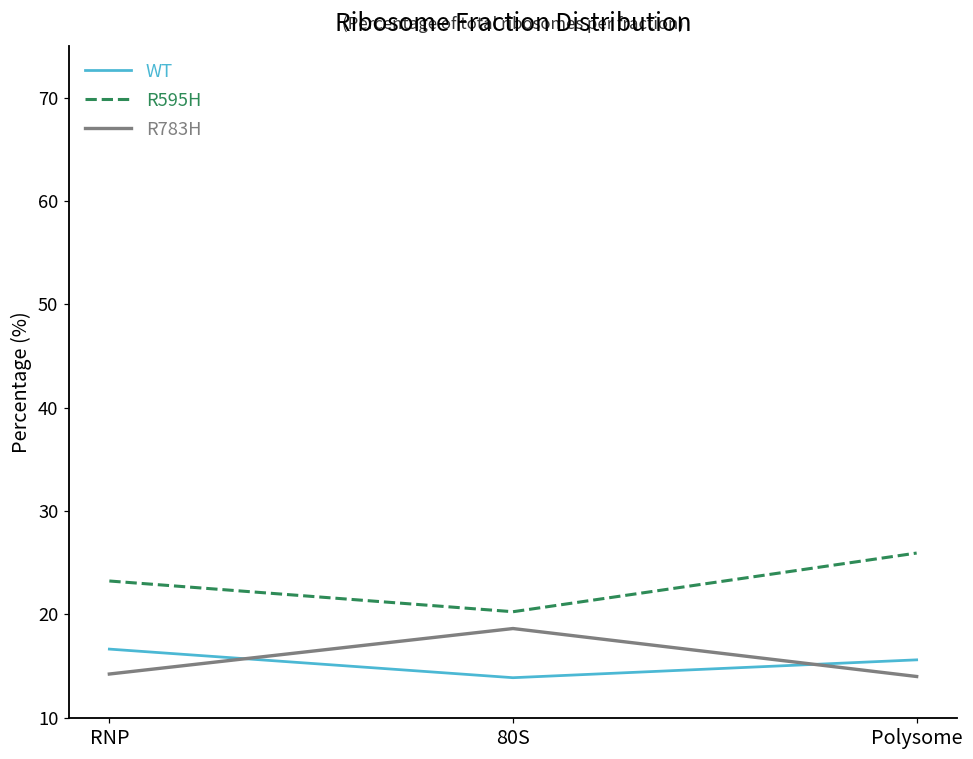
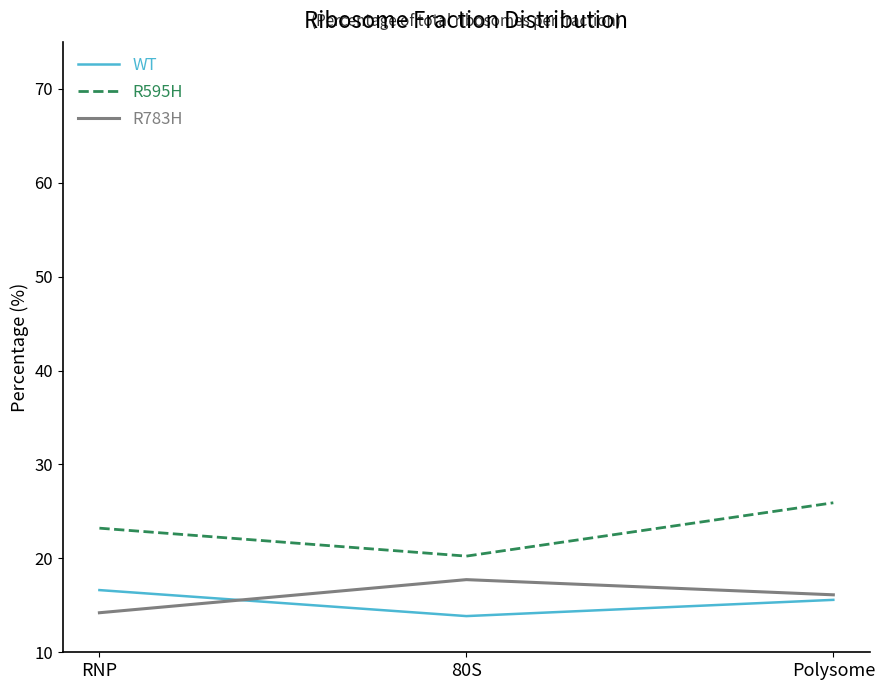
R783H, 80S: 19 -> 18
R783H, Polysome: 14 -> 16
